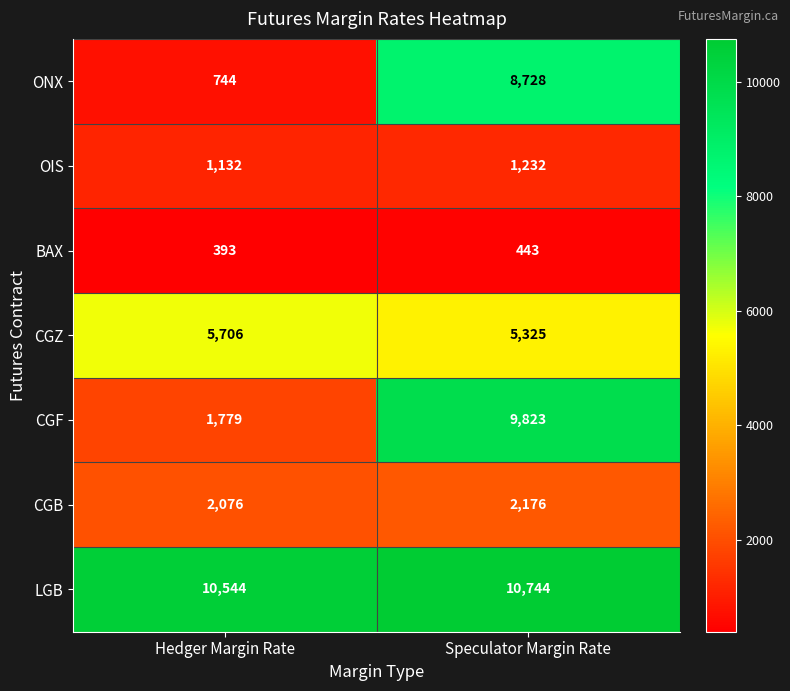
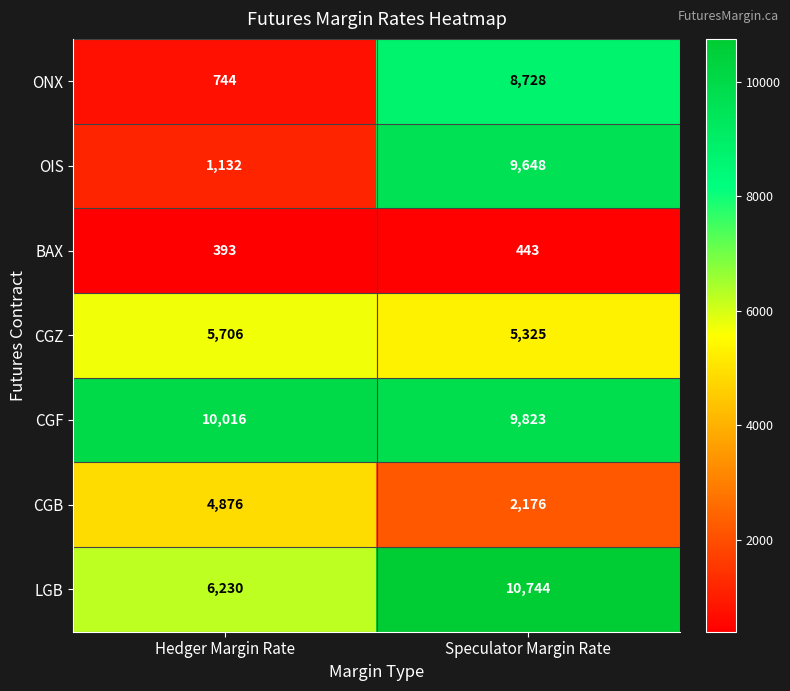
OIS, Speculator Margin Rate: 1,232 -> 9,648
CGF, Hedger Margin Rate: 1,779 -> 10,016
CGB, Hedger Margin Rate: 2,076 -> 4,876
LGB, Hedger Margin Rate: 10,544 -> 6,230
